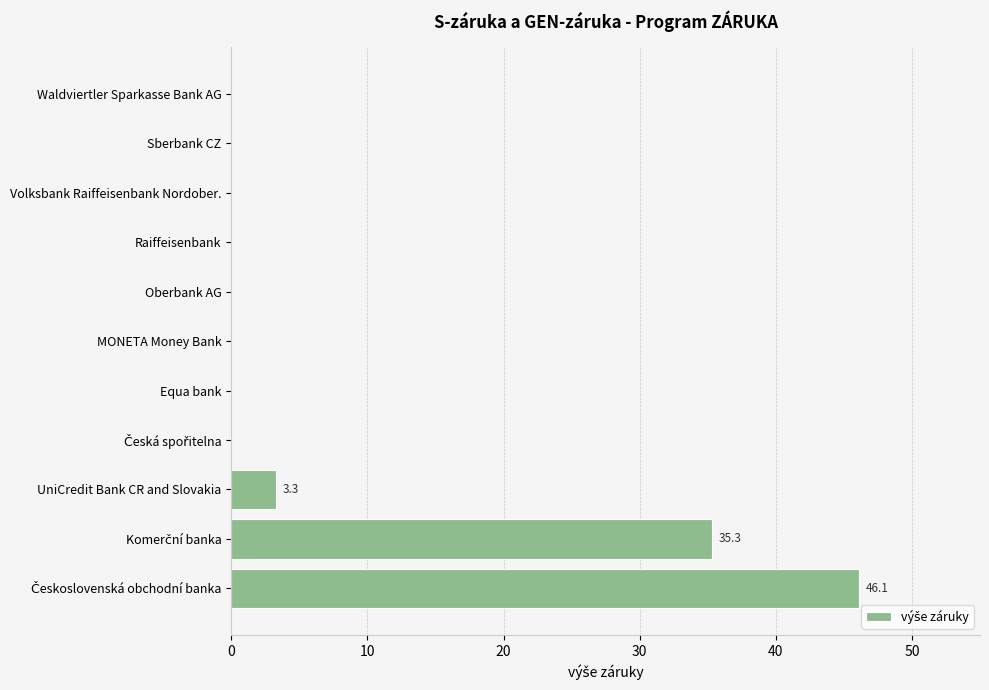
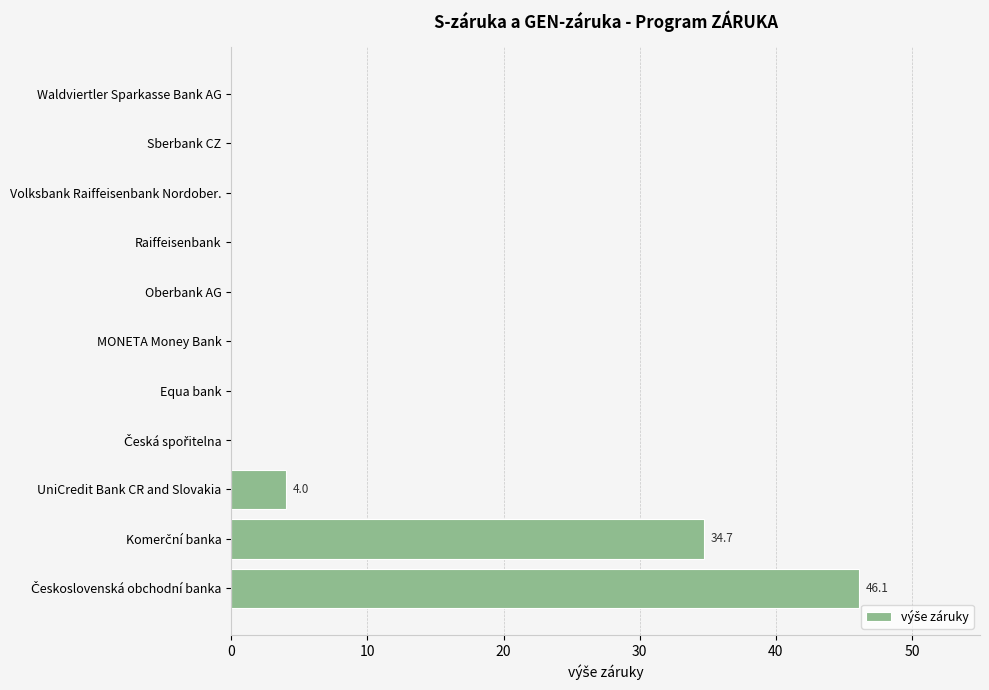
UniCredit Bank CR and Slovakia: 3.3 -> 4.0
Komerční banka: 35.3 -> 34.7
